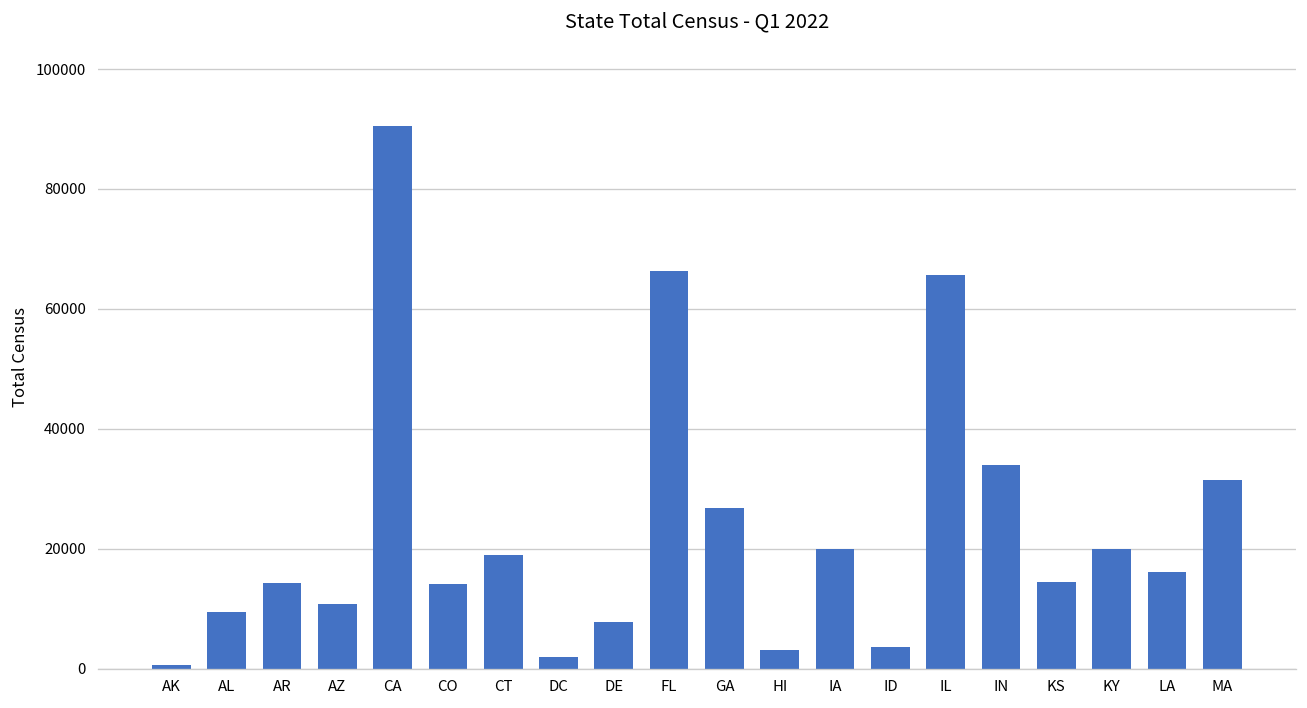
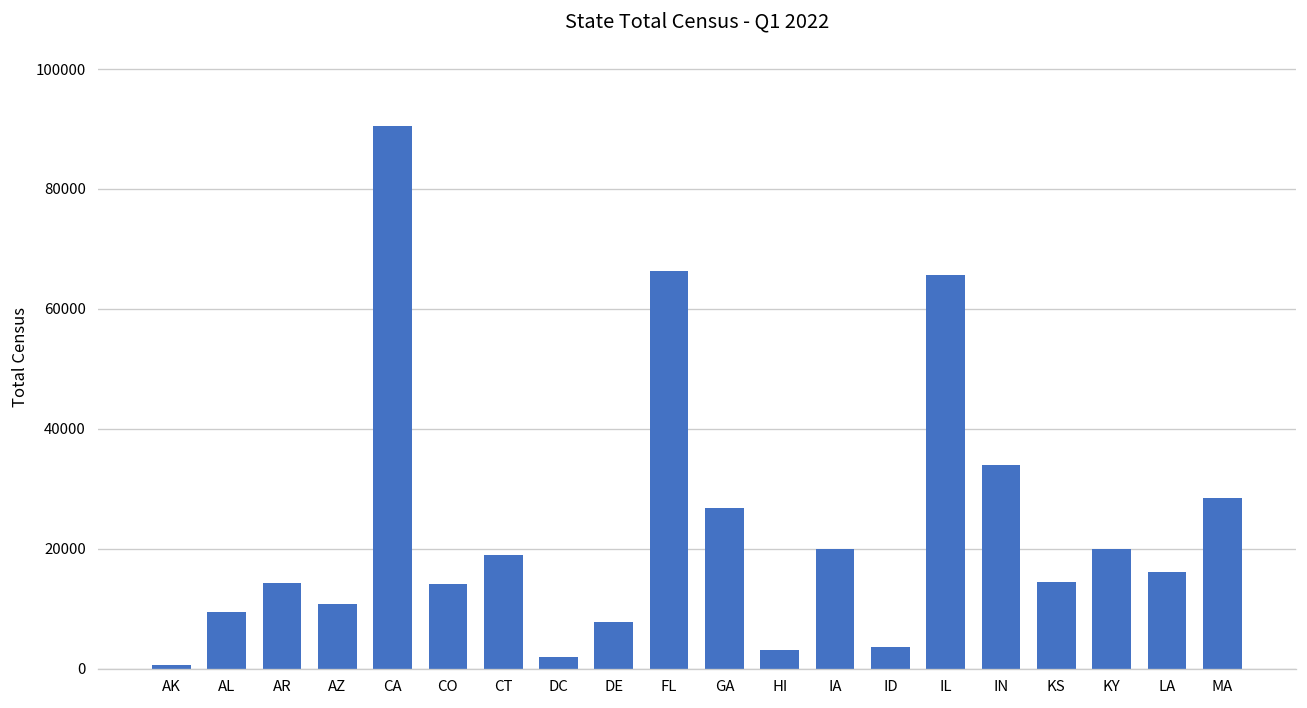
MA: 31000 -> 29000
